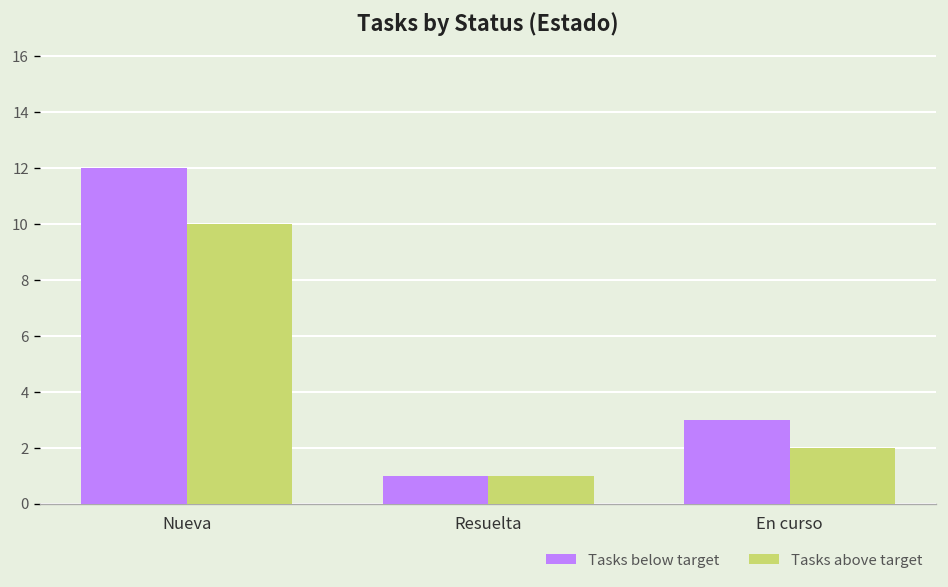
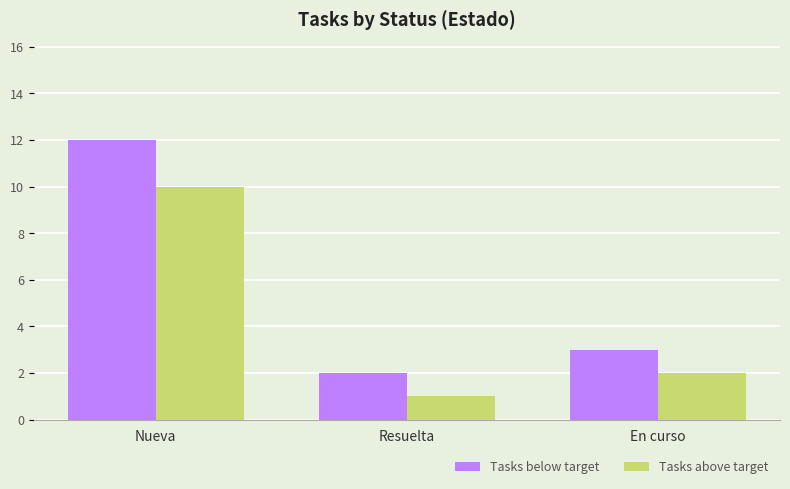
Tasks below target, Resuelta: 1 -> 2
